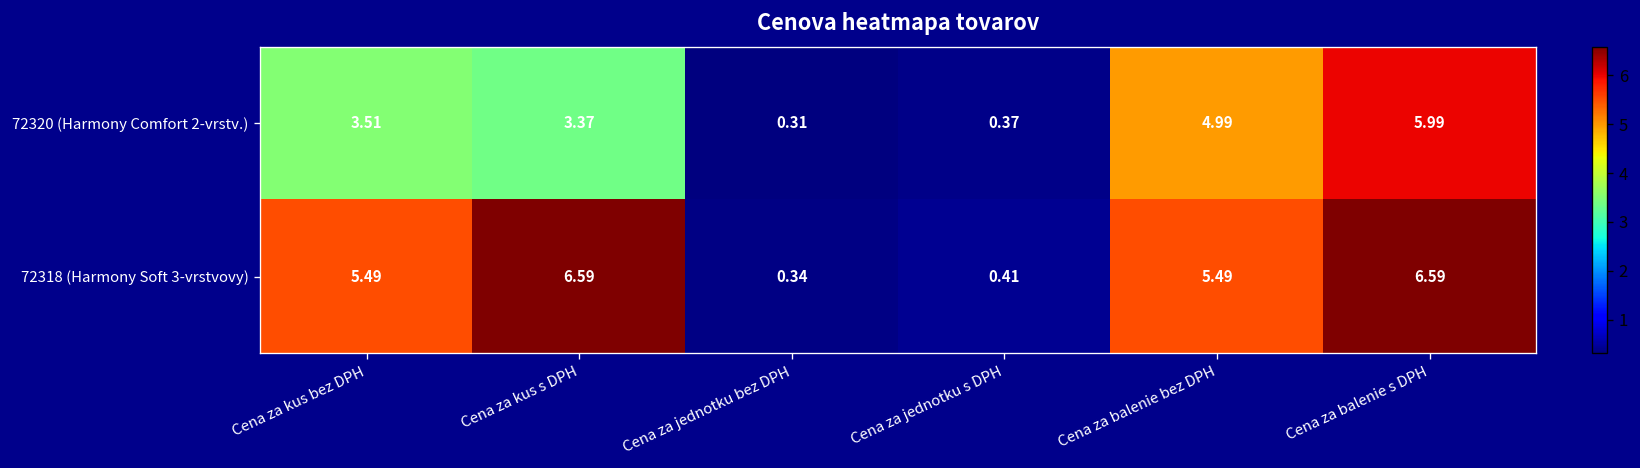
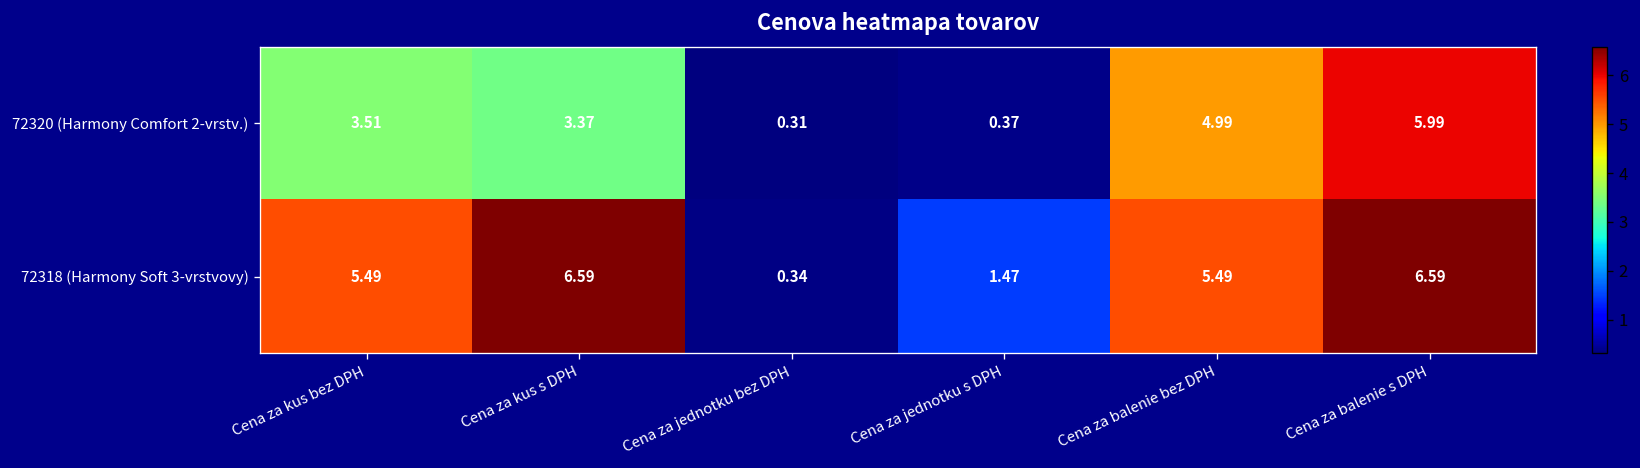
72318 (Harmony Soft 3-vrstvovy), Cena za jednotku s DPH: 0.41 -> 1.47
